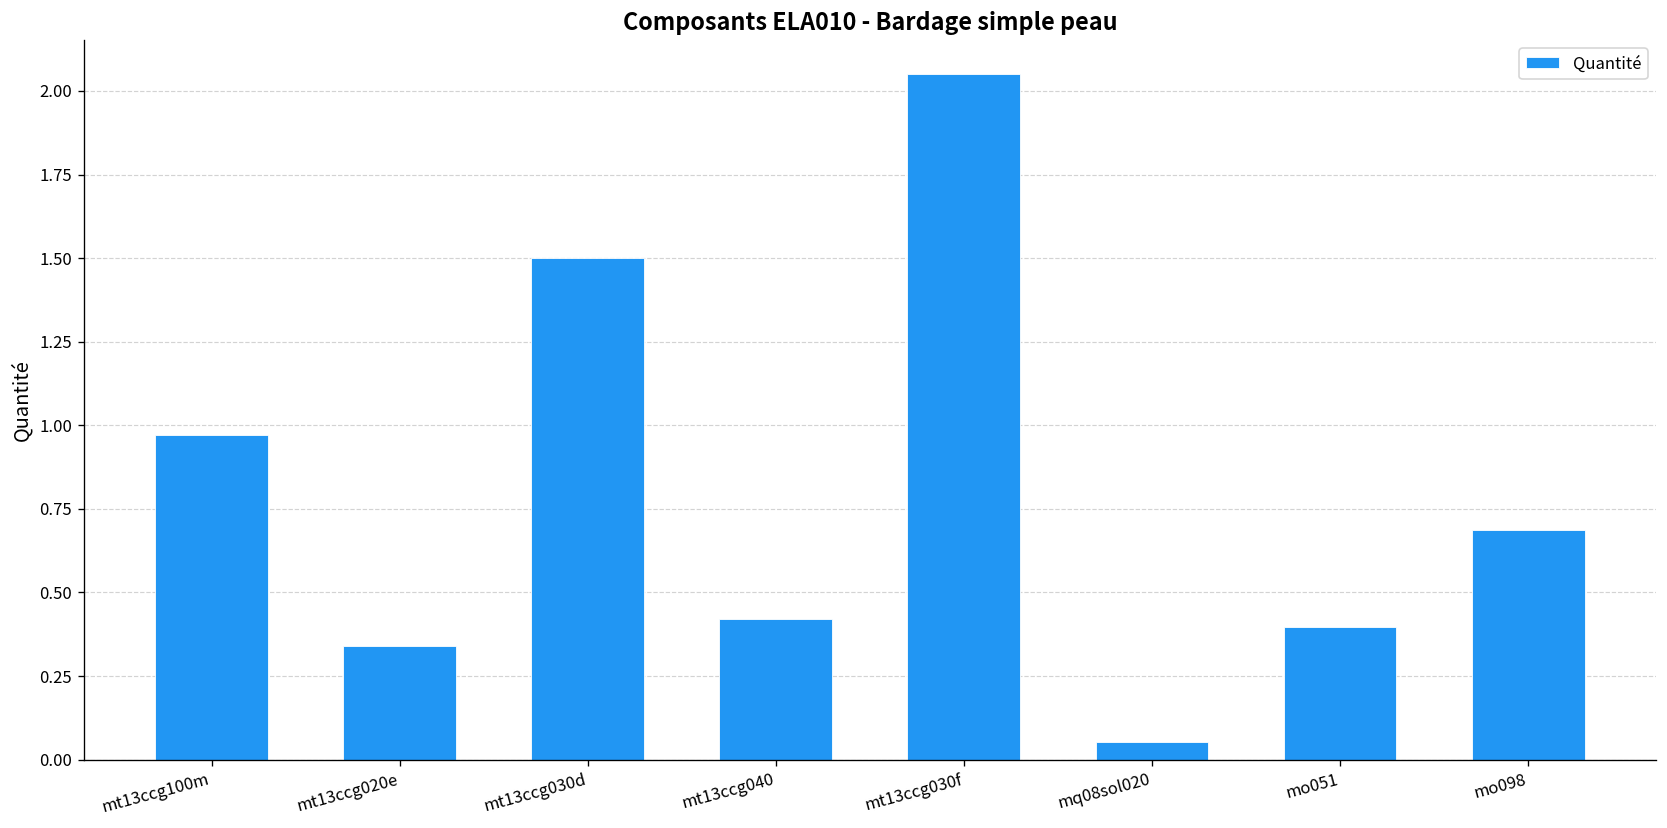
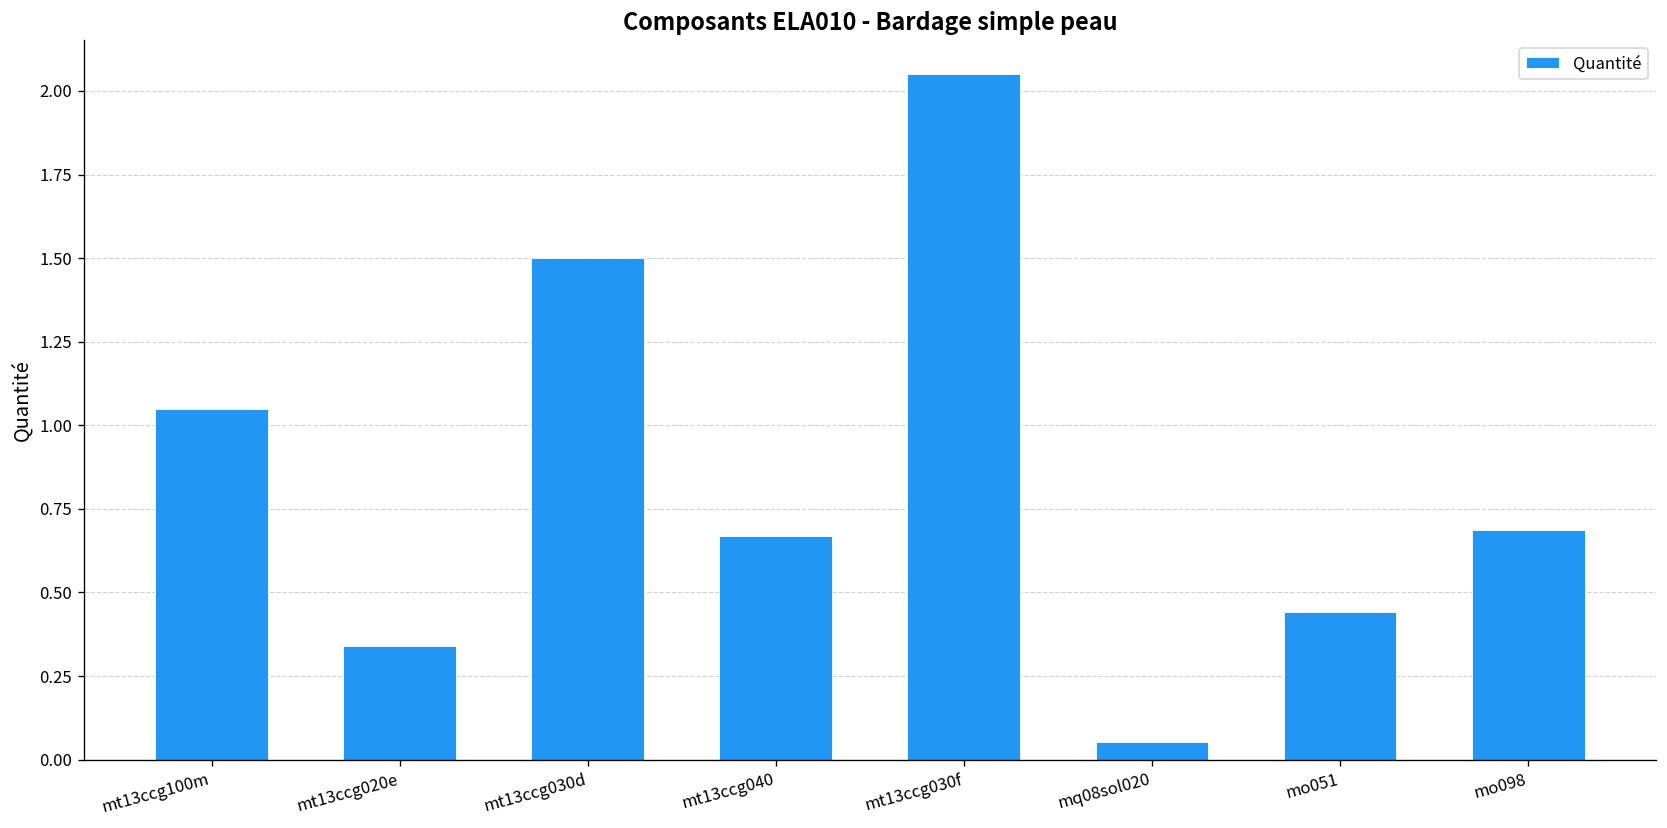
mt13ccg100m: 0.97 -> 1.05
mt13ccg040: 0.42 -> 0.67
mo051: 0.40 -> 0.44
